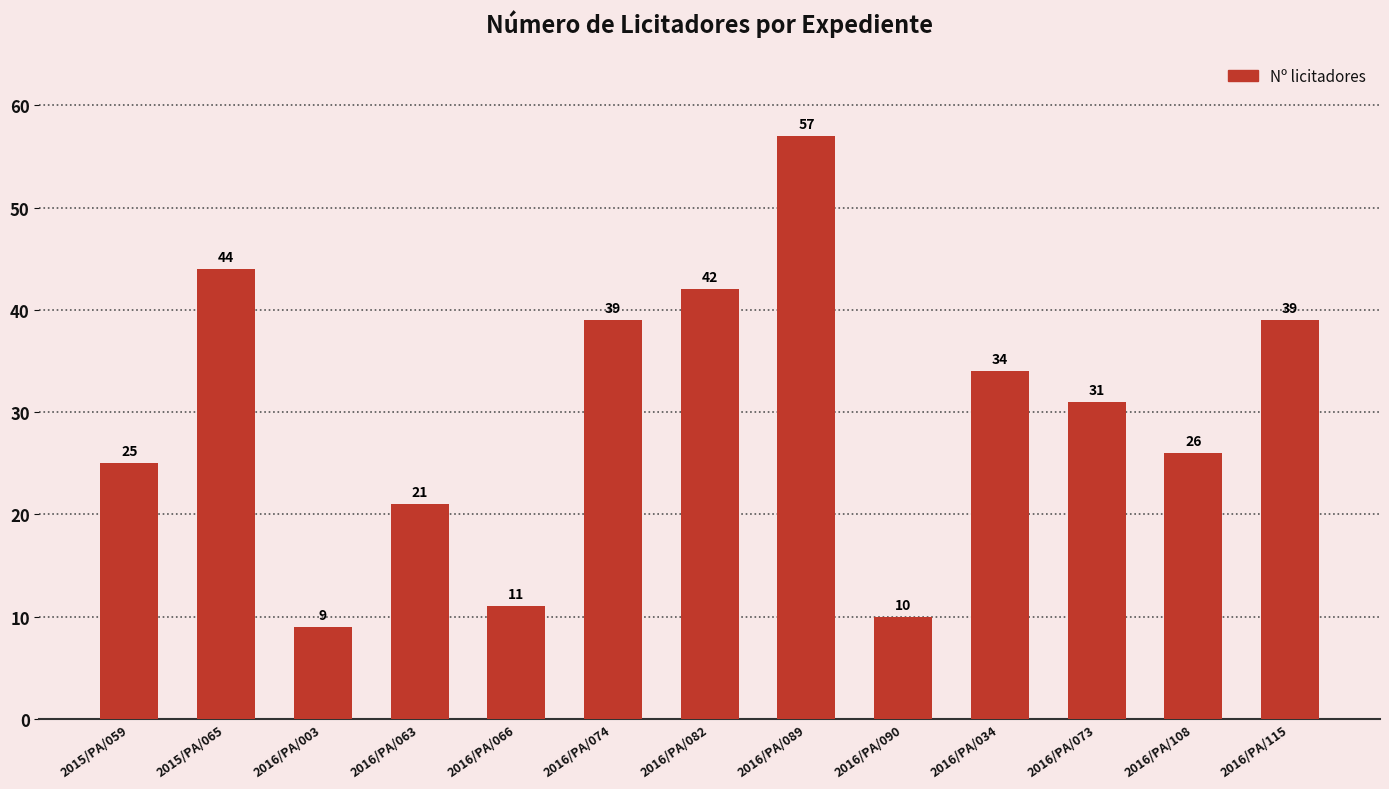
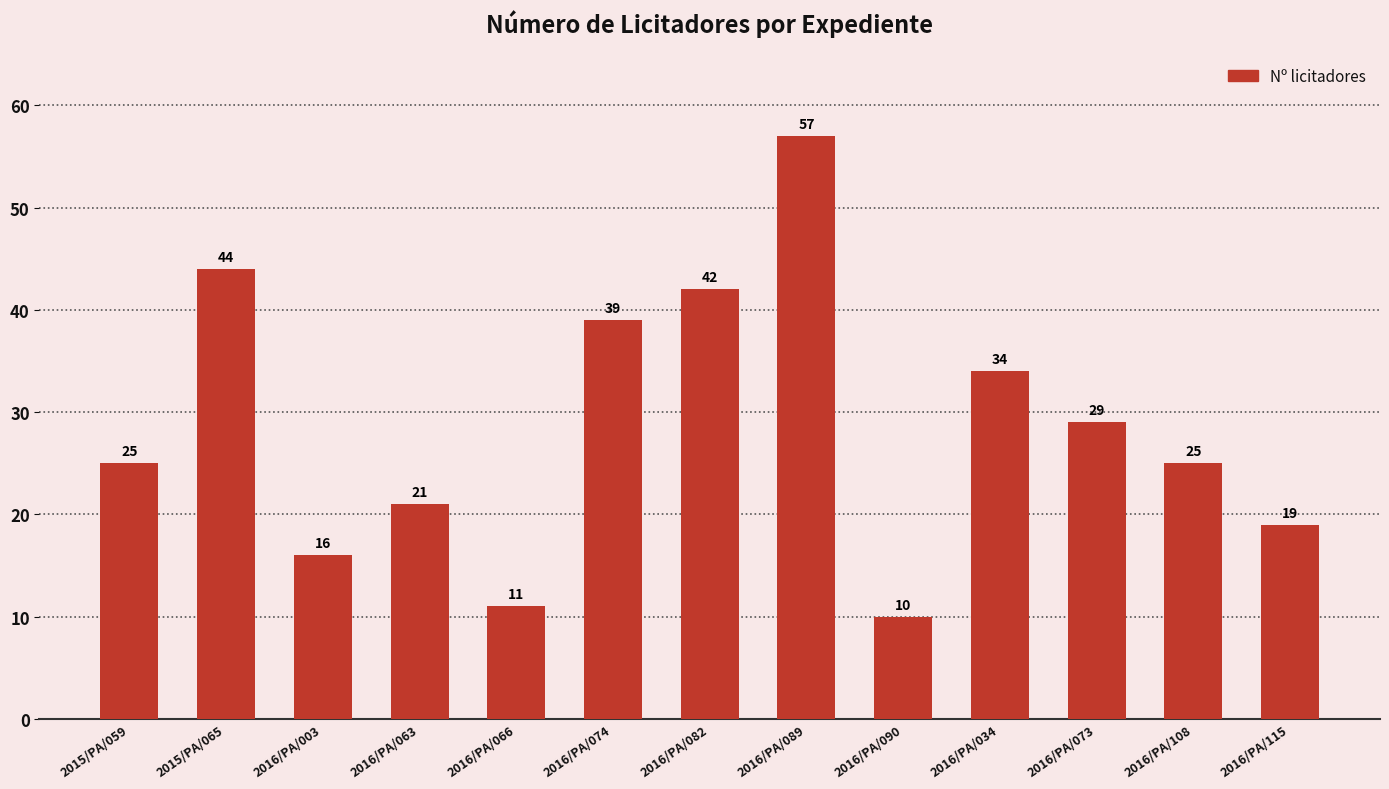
2016/PA/003: 9 -> 16
2016/PA/073: 31 -> 29
2016/PA/108: 26 -> 25
2016/PA/115: 39 -> 19
